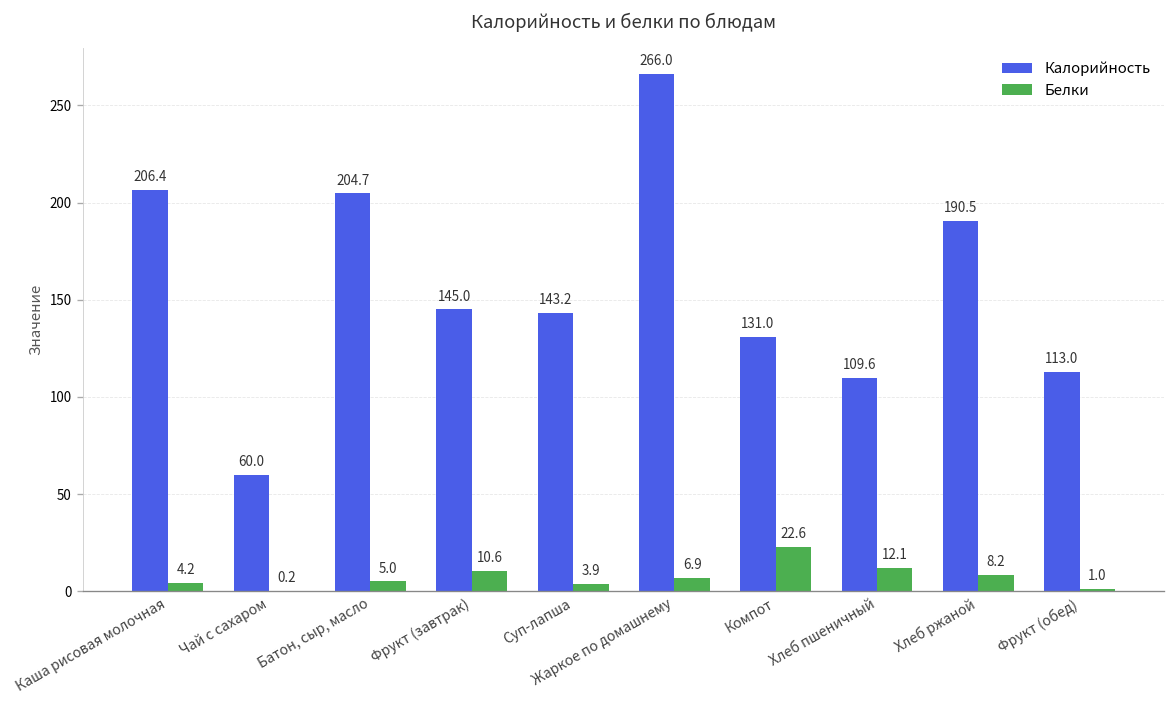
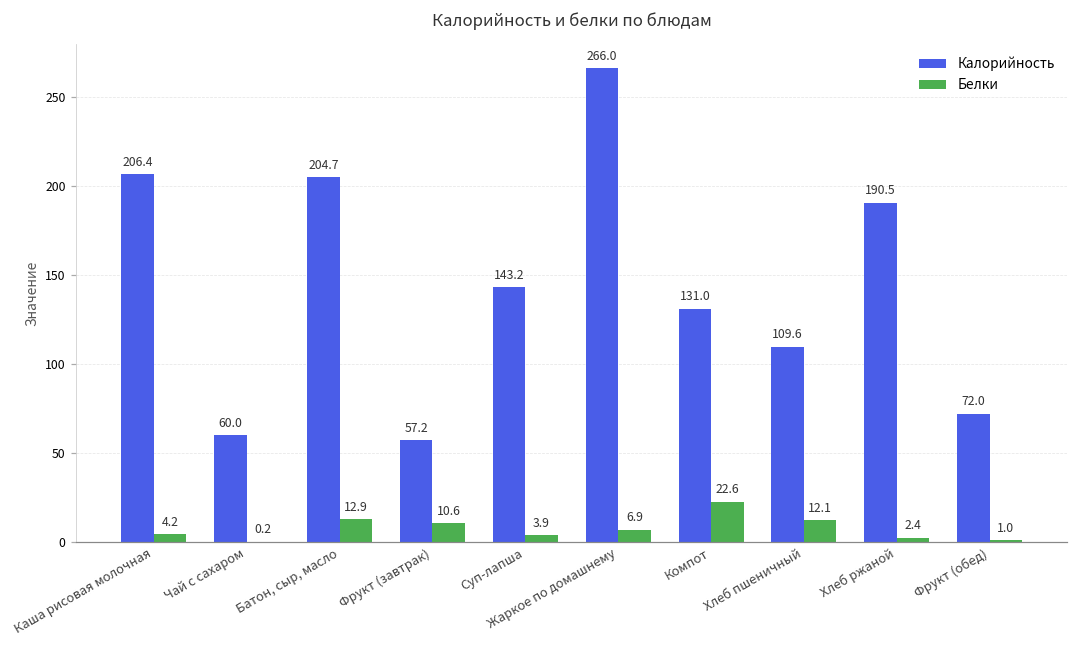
Белки, Батон, сыр, масло: 5.0 -> 12.9
Калорийность, Фрукт (завтрак): 145.0 -> 57.2
Белки, Хлеб ржаной: 8.2 -> 2.4
Калорийность, Фрукт (обед): 113.0 -> 72.0
